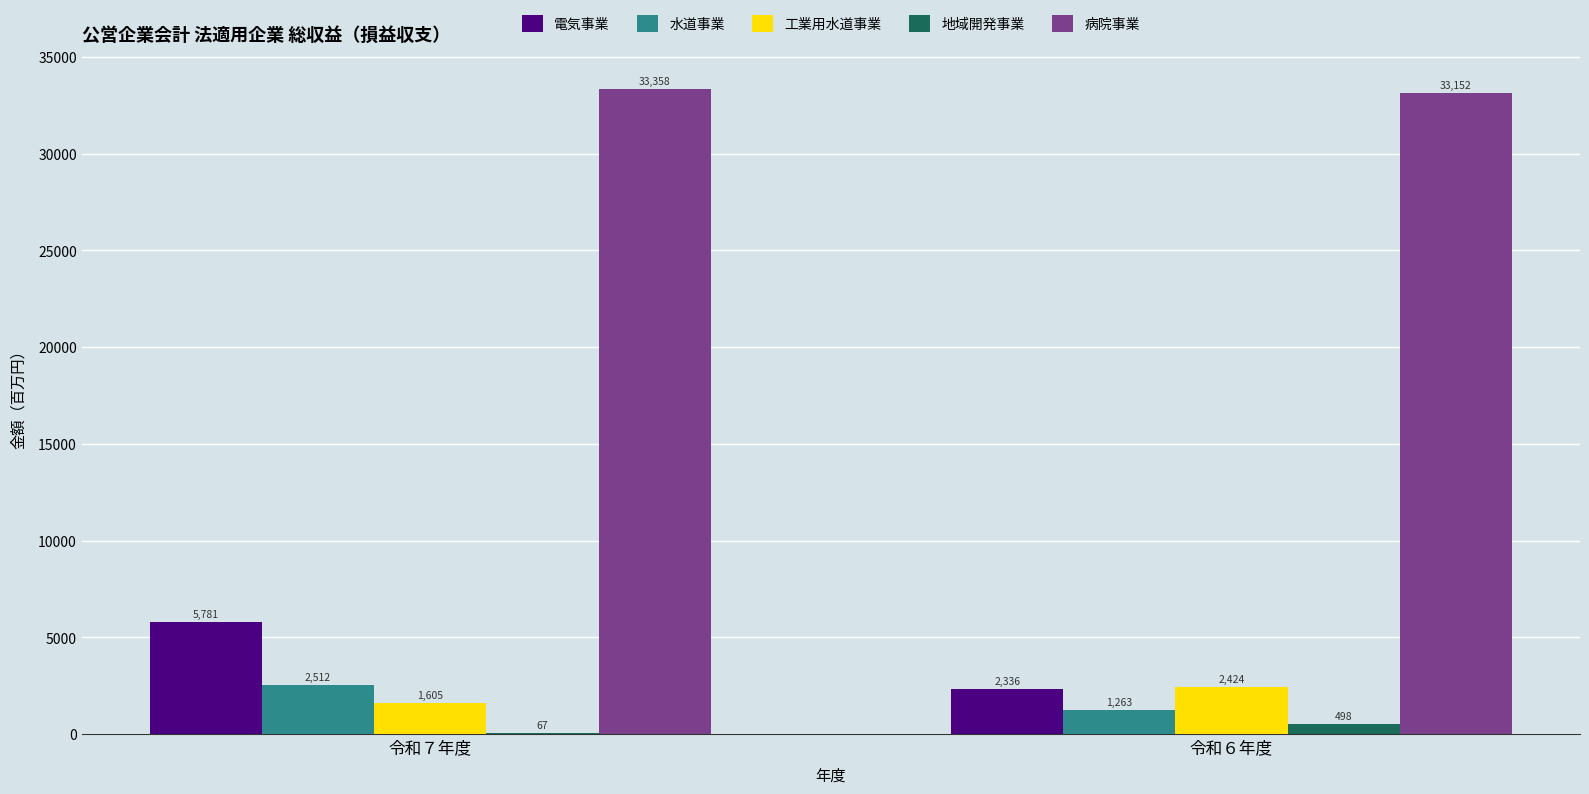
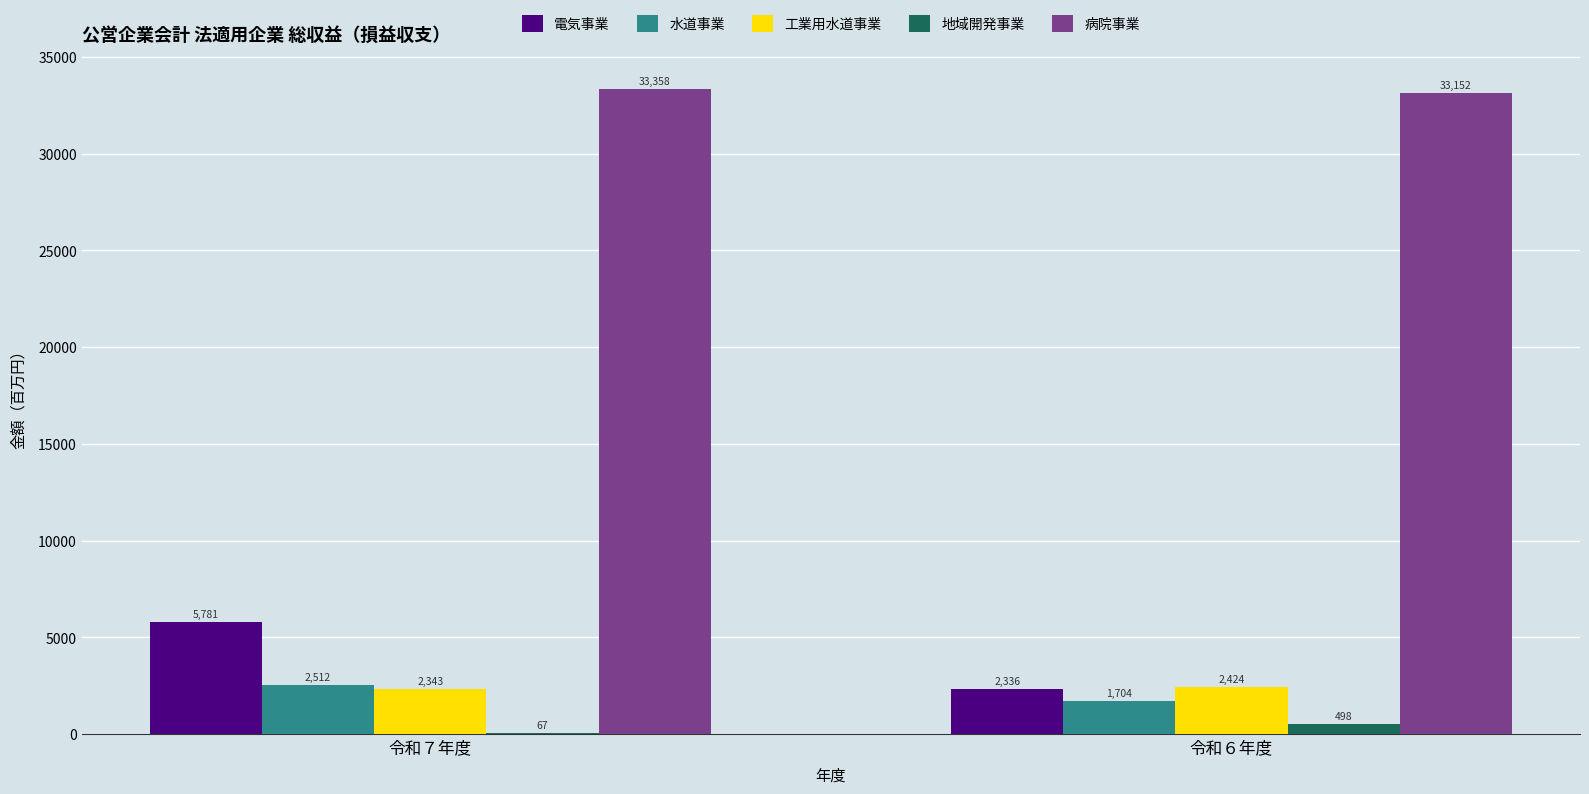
工業用水道事業, 令和７年度: 1,605 -> 2,343
水道事業, 令和６年度: 1,263 -> 1,704
